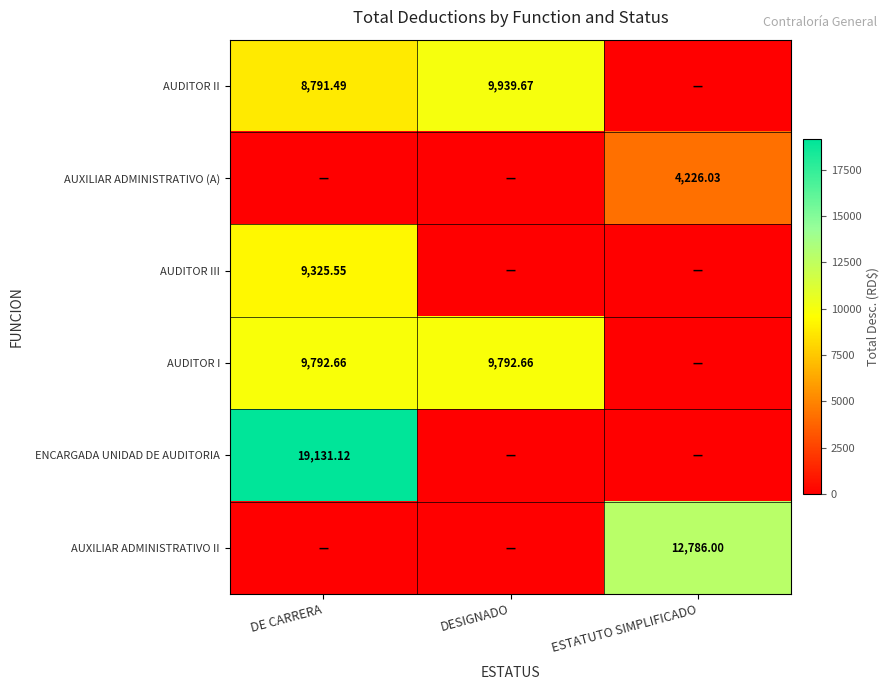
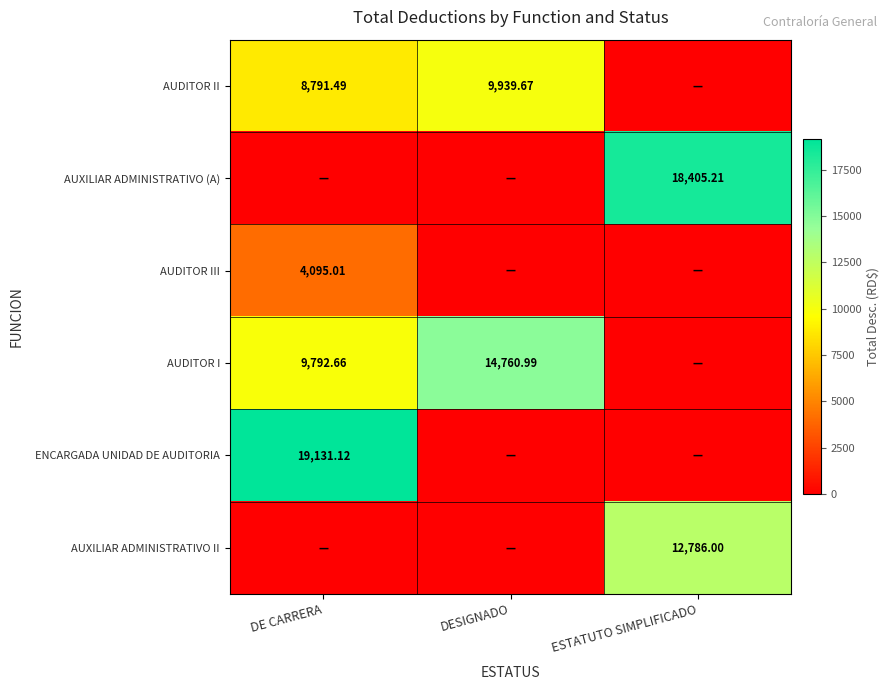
AUXILIAR ADMINISTRATIVO (A), ESTATUTO SIMPLIFICADO: 4,226.03 -> 18,405.21
AUDITOR III, DE CARRERA: 9,325.55 -> 4,095.01
AUDITOR I, DESIGNADO: 9,792.66 -> 14,760.99
